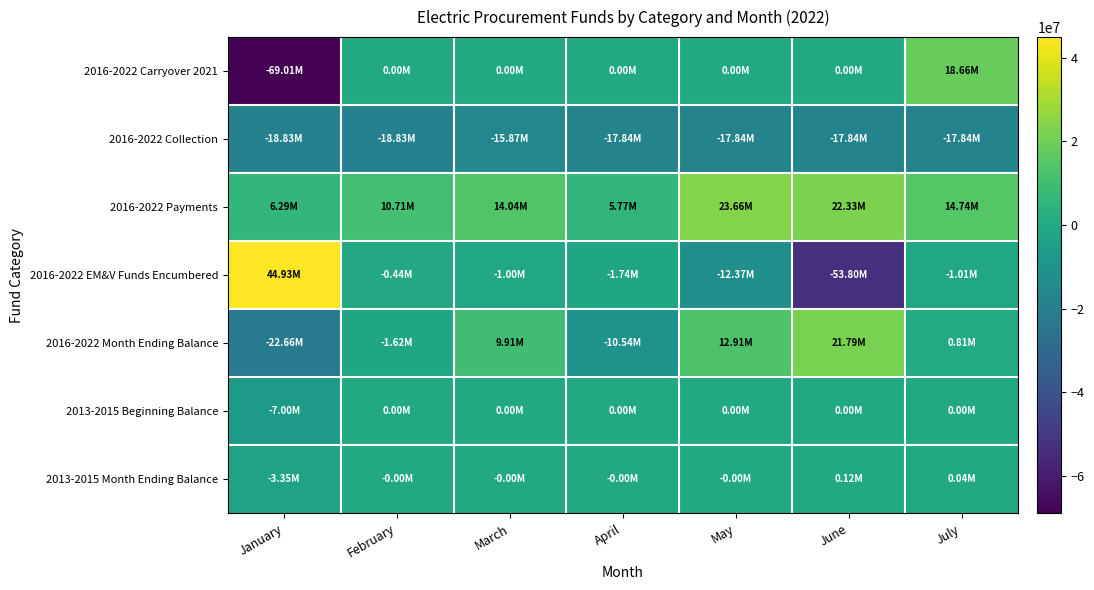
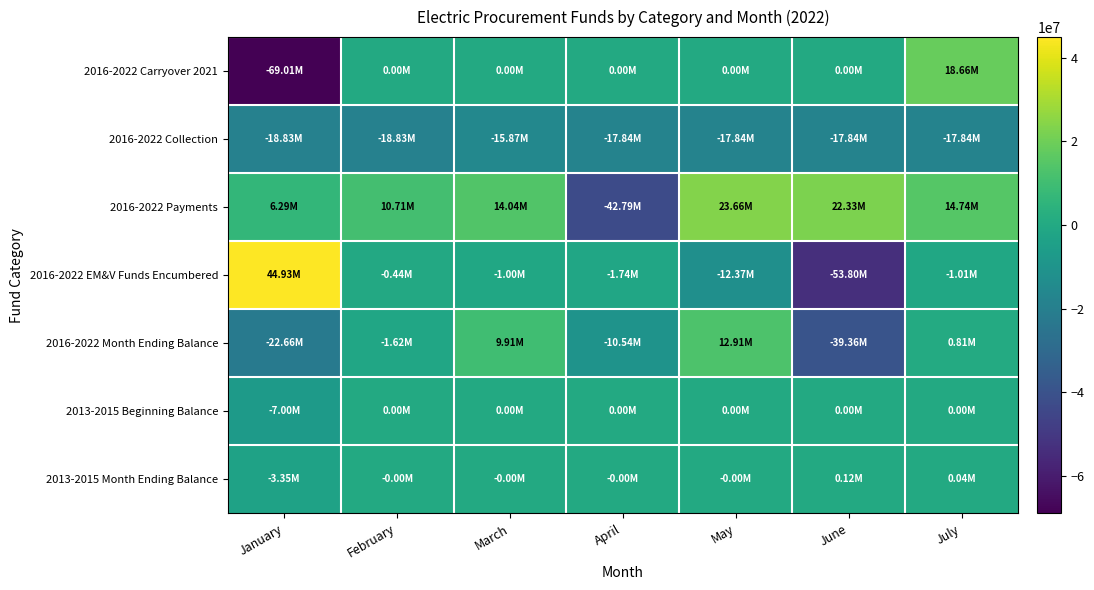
2016-2022 Payments, April: 5.77M -> -42.79M
2016-2022 Month Ending Balance, June: 21.79M -> -39.36M
